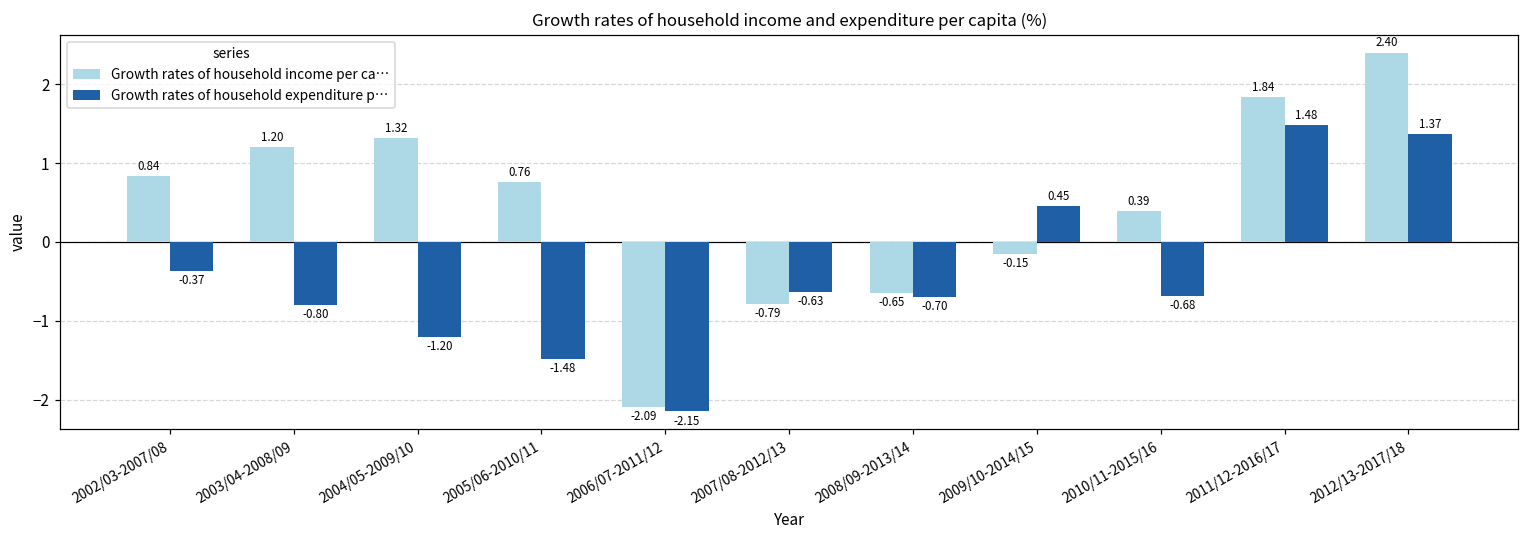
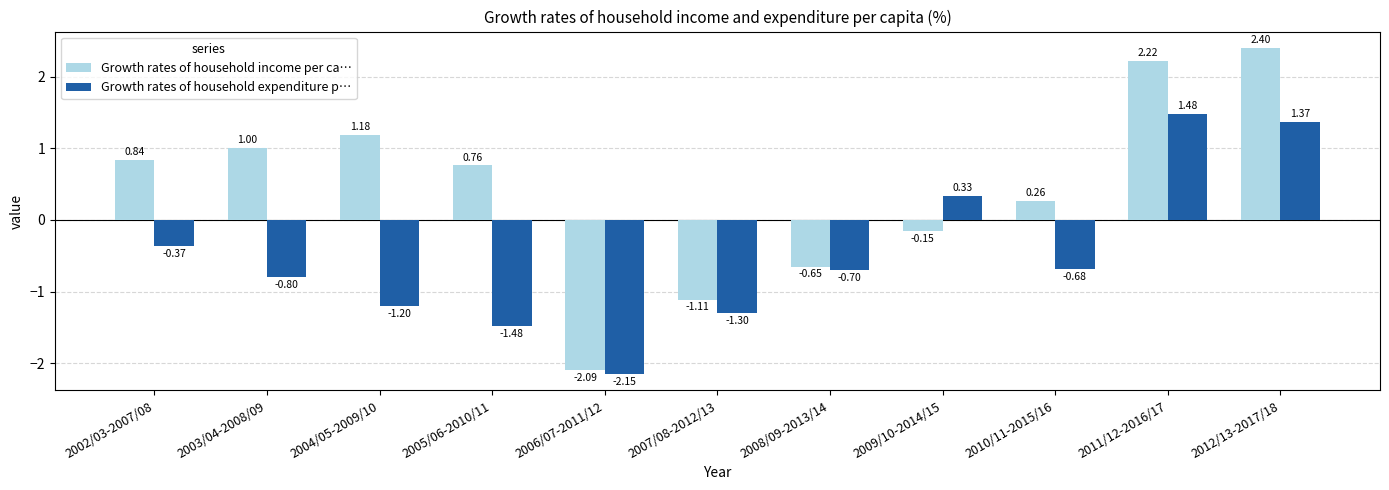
Growth rates of household income per ca…, 2003/04-2008/09: 1.20 -> 1.00
Growth rates of household income per ca…, 2004/05-2009/10: 1.32 -> 1.18
Growth rates of household income per ca…, 2007/08-2012/13: -0.79 -> -1.11
Growth rates of household expenditure p…, 2007/08-2012/13: -0.63 -> -1.30
Growth rates of household expenditure p…, 2009/10-2014/15: 0.45 -> 0.33
Growth rates of household income per ca…, 2010/11-2015/16: 0.39 -> 0.26
Growth rates of household income per ca…, 2011/12-2016/17: 1.84 -> 2.22
